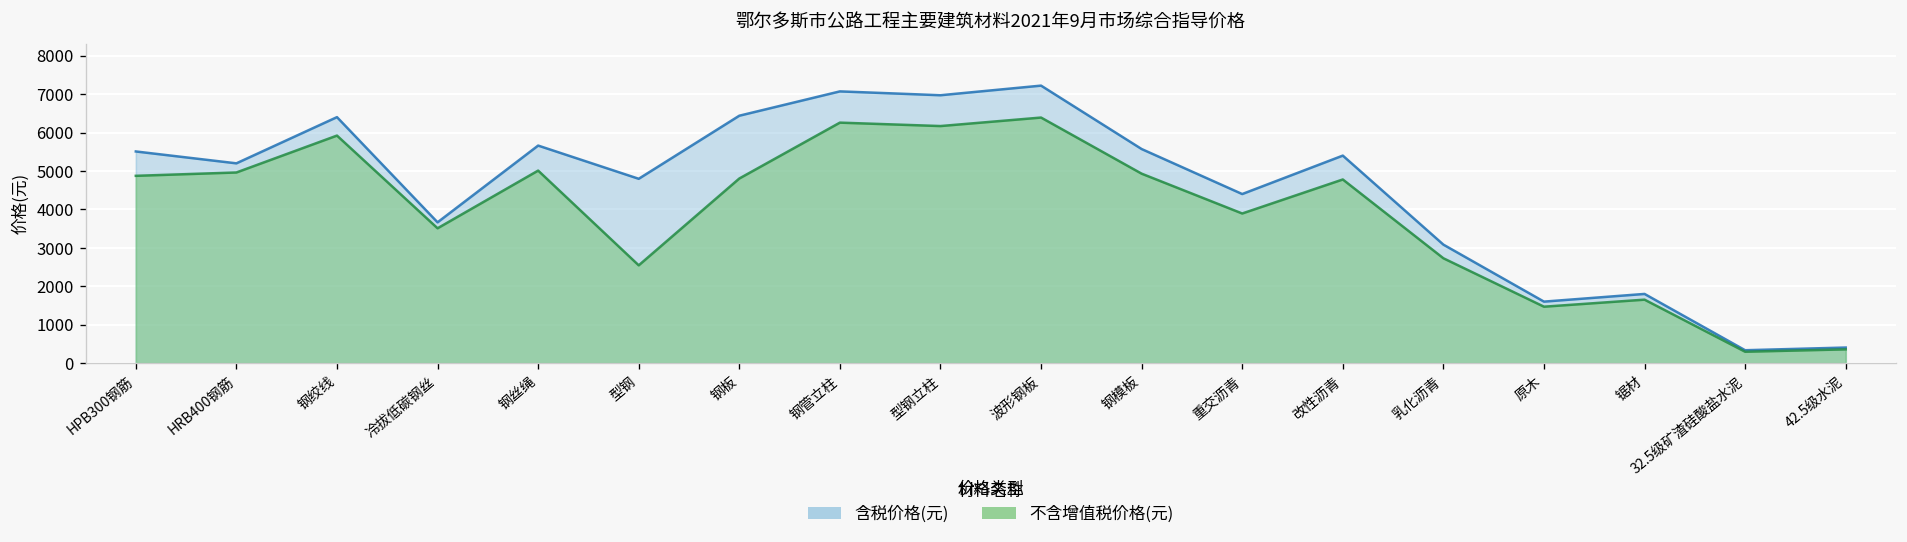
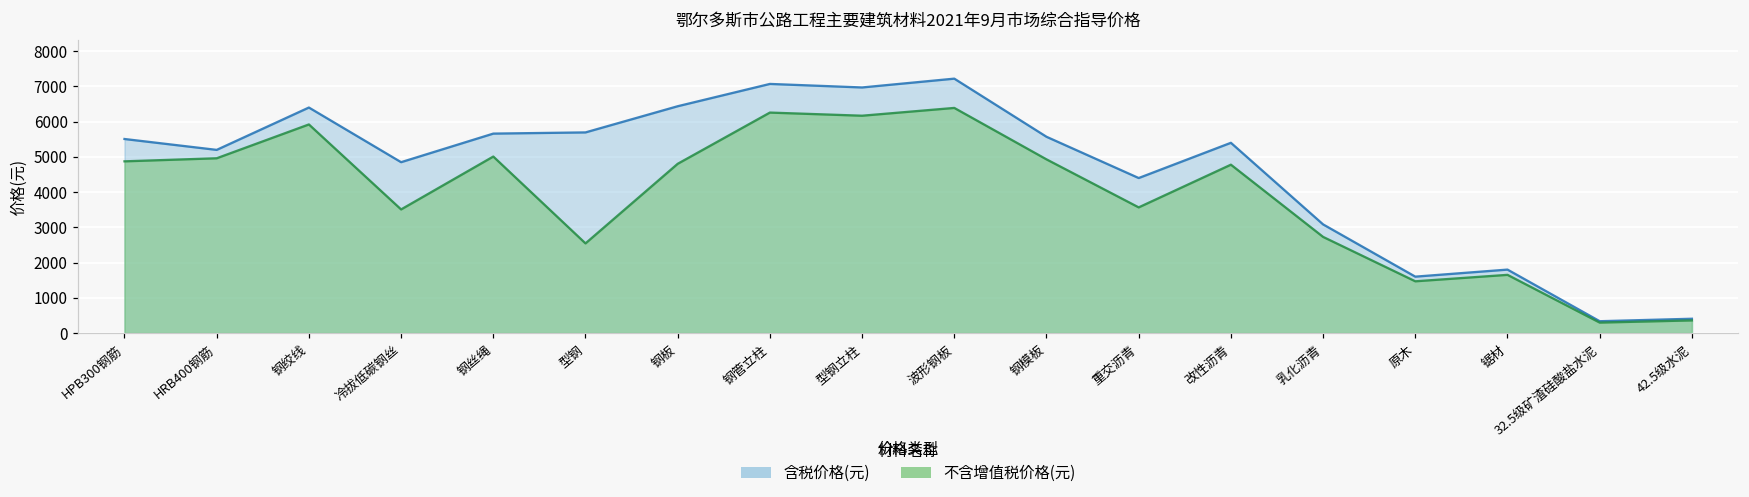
含税价格(元), 冷拔低碳钢丝: 3700 -> 4800
含税价格(元), 型钢: 4800 -> 5700
不含增值税价格(元), 重交沥青: 3900 -> 3600
